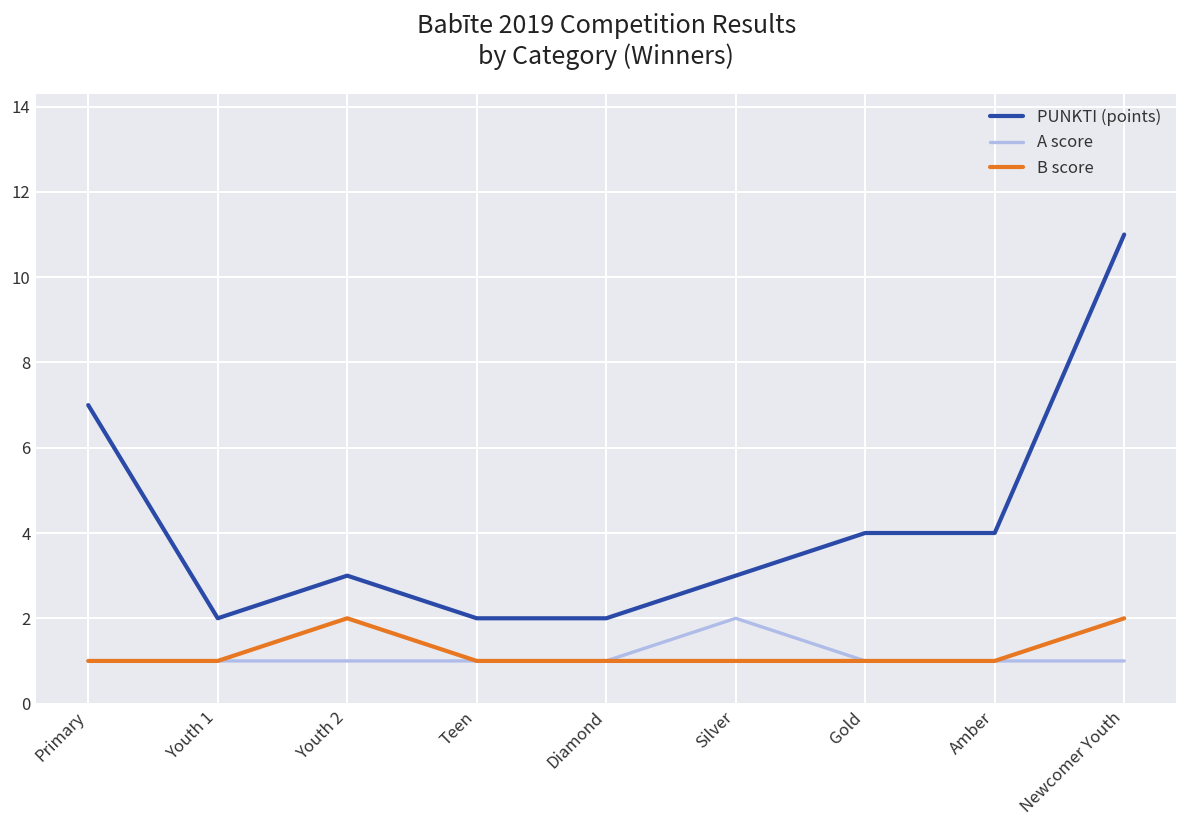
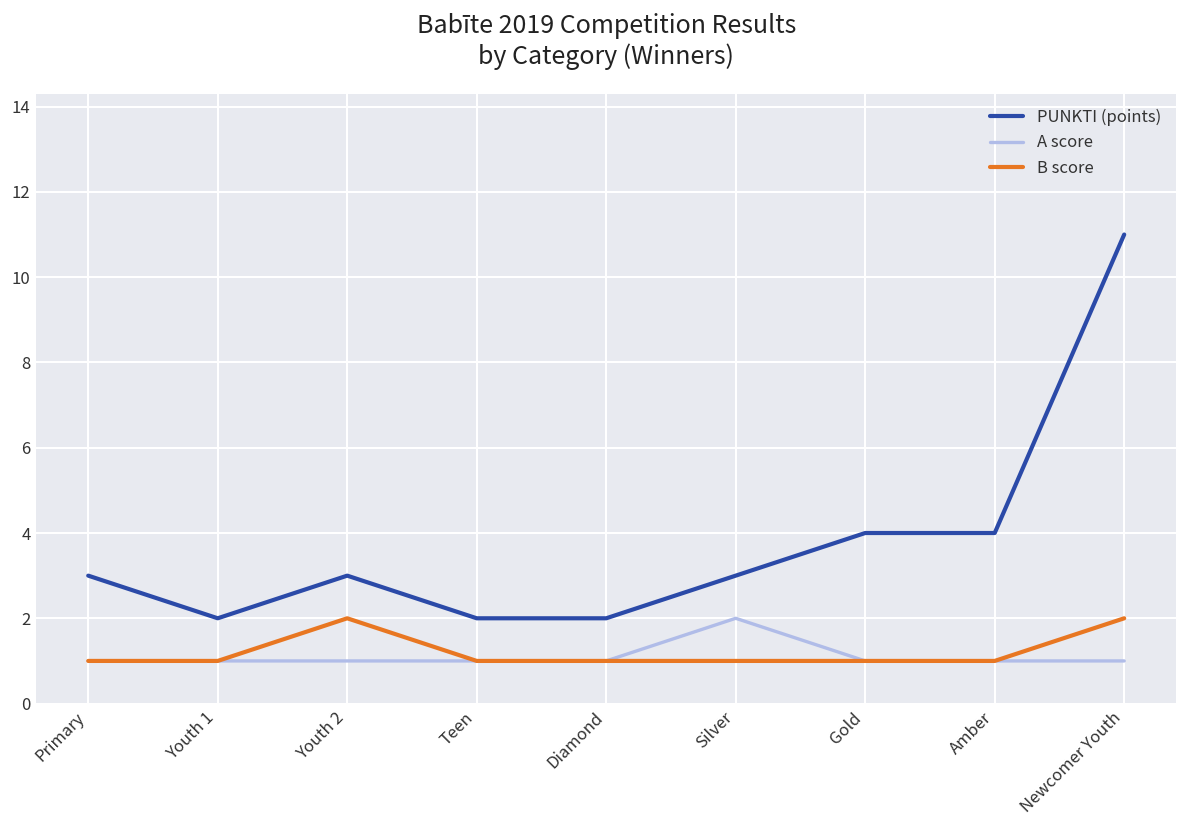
PUNKTI (points), Primary: 7 -> 3
